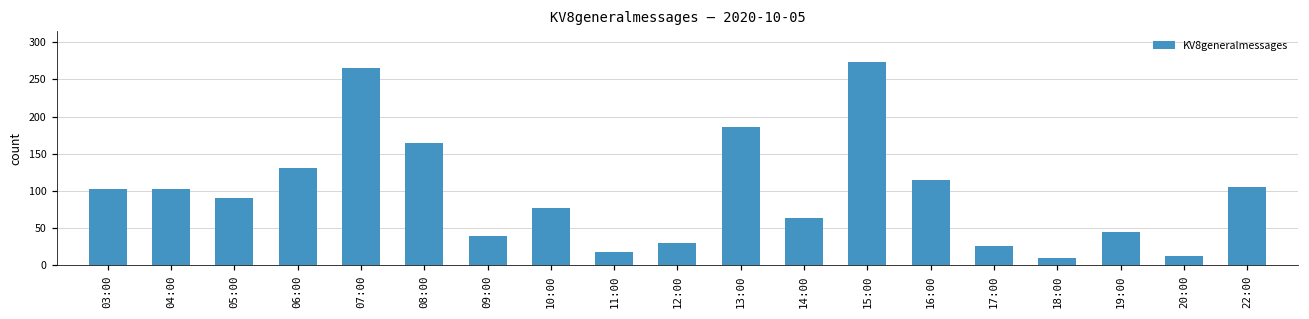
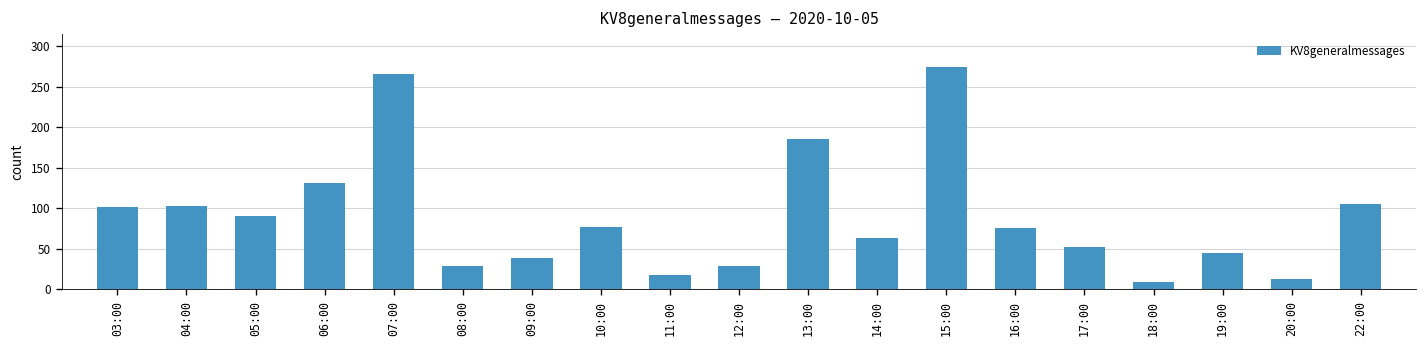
08:00: 160 -> 30
16:00: 120 -> 80
17:00: 30 -> 50
